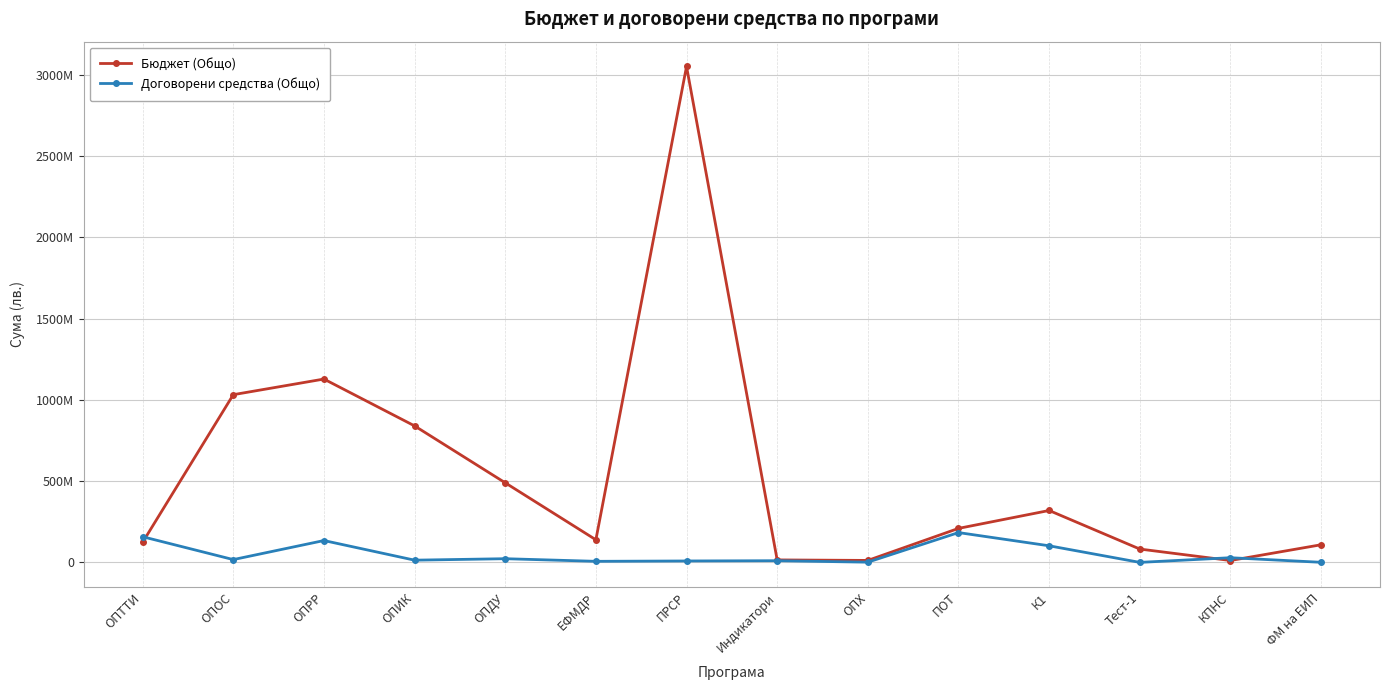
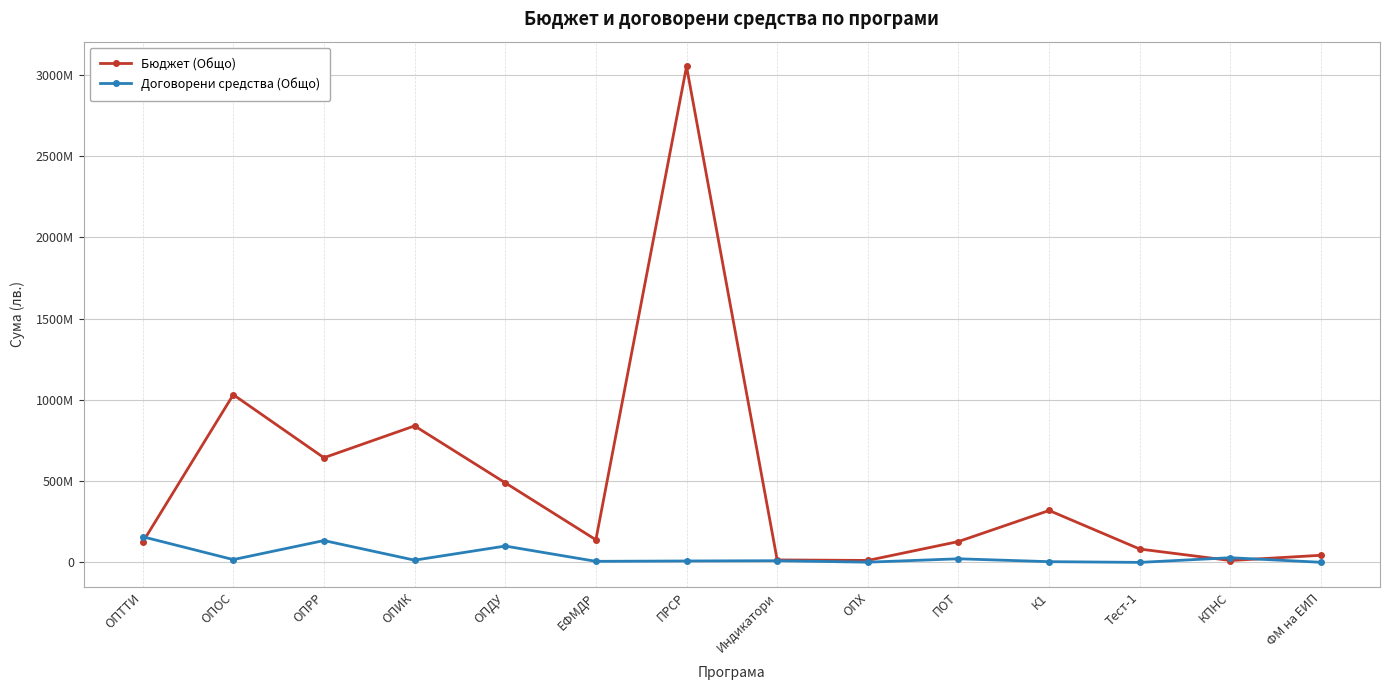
Бюджет (Общо), ОПРР: 1130000000 -> 640000000
Договорени средства (Общо), ОПДУ: 20000000 -> 100000000
Бюджет (Общо), ПОТ: 210000000 -> 130000000
Договорени средства (Общо), ПОТ: 180000000 -> 20000000
Договорени средства (Общо), К1: 100000000 -> 0
Бюджет (Общо), ФМ на ЕИП: 110000000 -> 40000000
